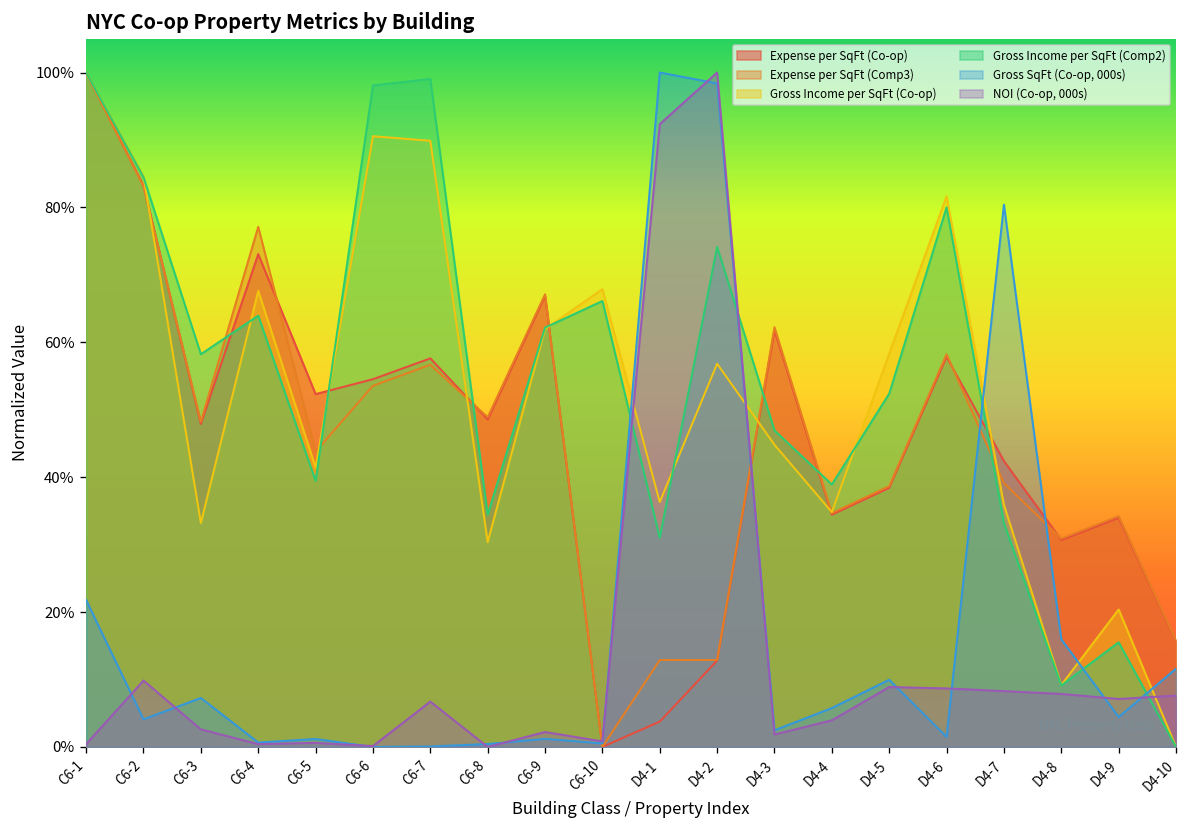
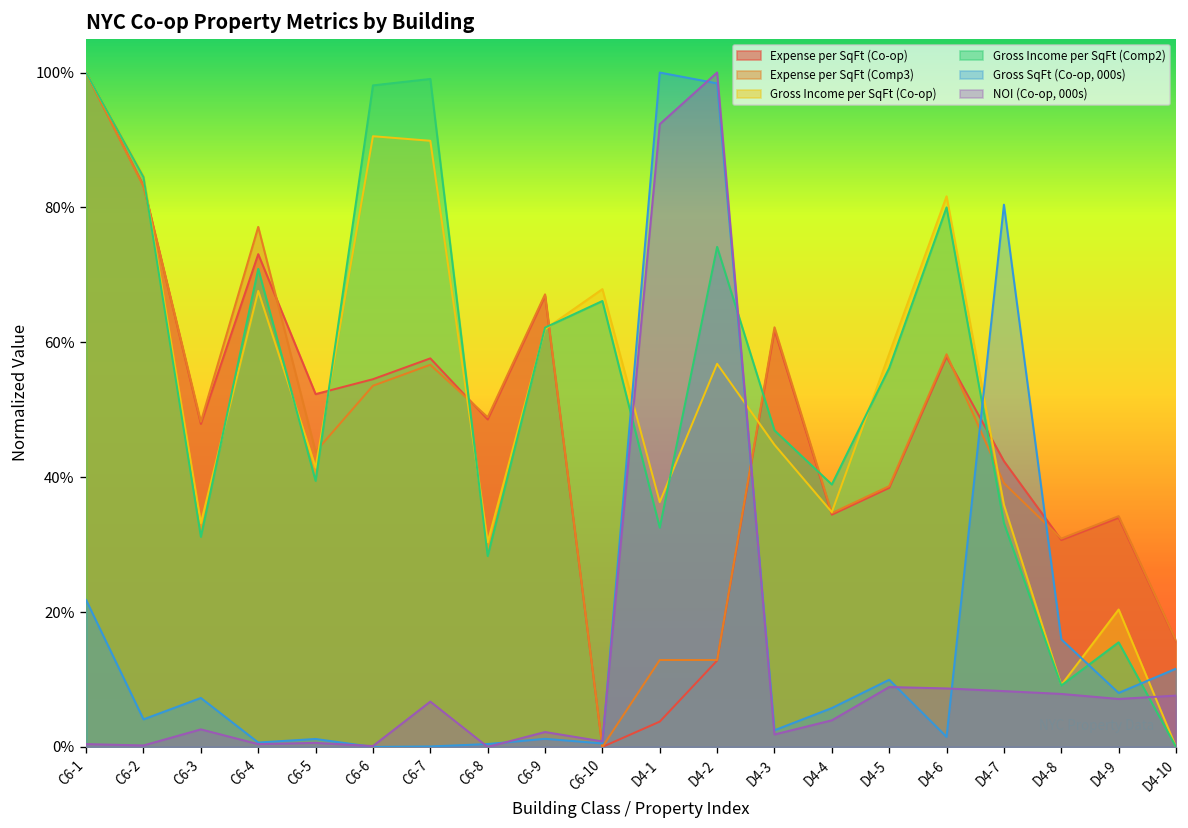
NOI (Co-op, 000s), C6-2: 10% -> 0%
Gross Income per SqFt (Comp2), C6-3: 58% -> 31%
Gross Income per SqFt (Comp2), C6-4: 64% -> 71%
Gross Income per SqFt (Comp2), C6-8: 34% -> 28%
Gross Income per SqFt (Comp2), D4-1: 31% -> 33%
Gross Income per SqFt (Comp2), D4-5: 52% -> 56%
Gross SqFt (Co-op, 000s), D4-9: 4% -> 8%
